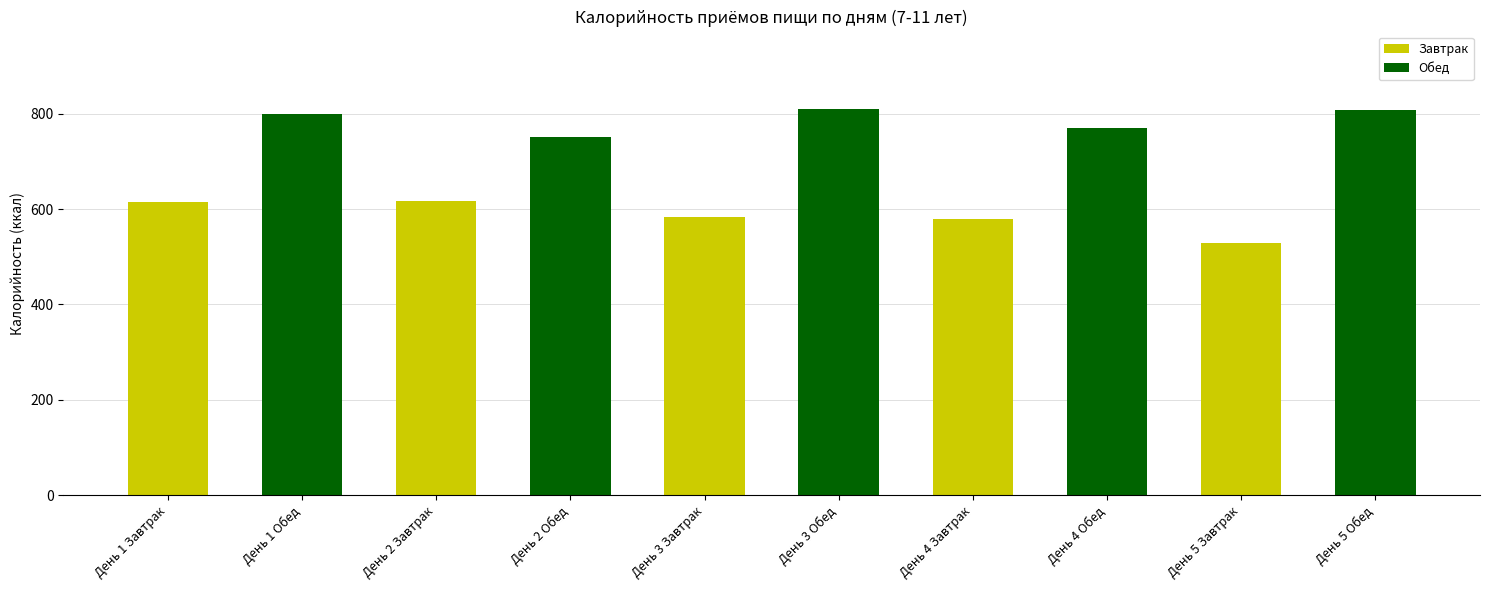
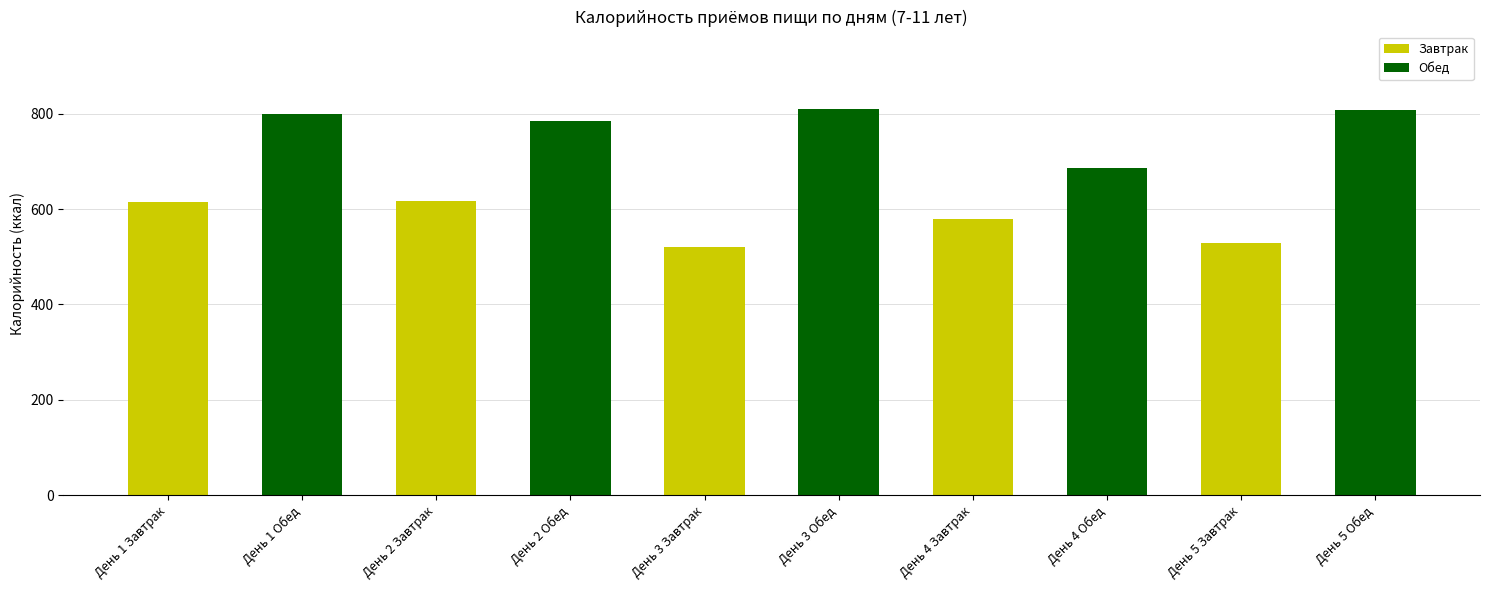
День 2 Обед: 750 -> 790
День 3 Завтрак: 580 -> 520
День 4 Обед: 770 -> 690
